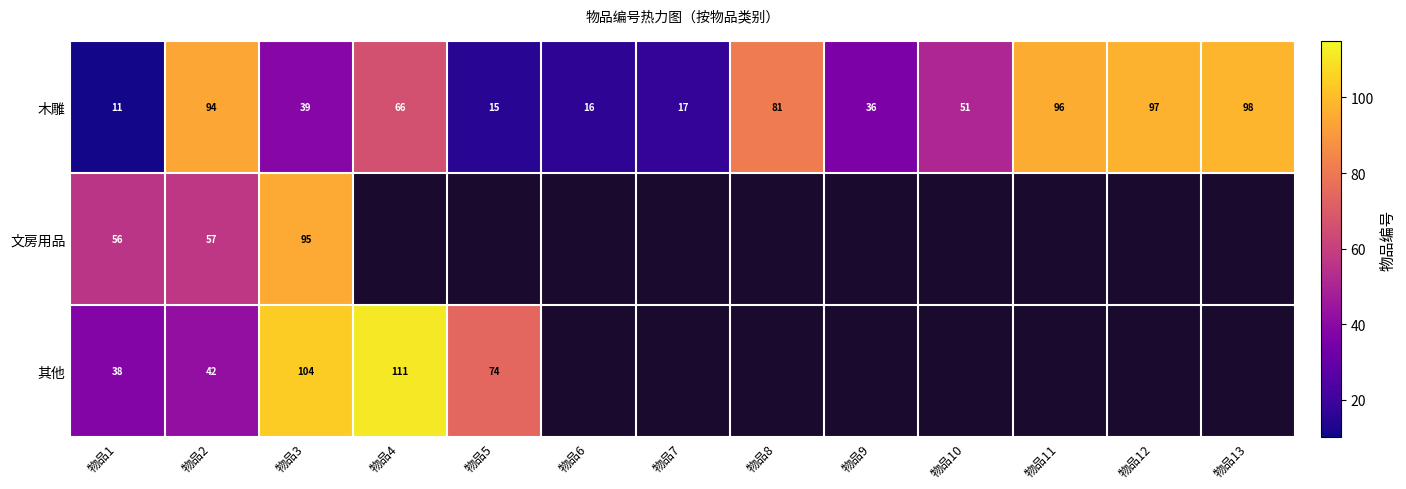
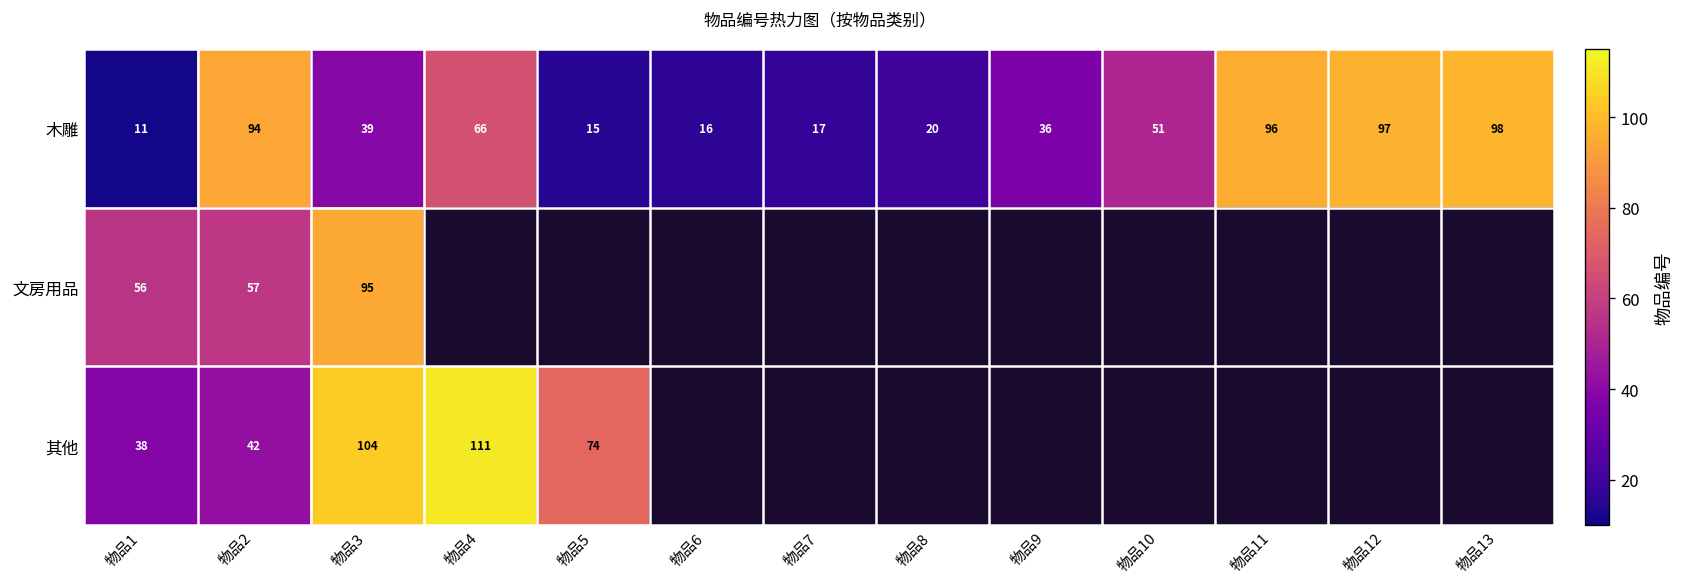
木雕, 物品8: 81 -> 20
